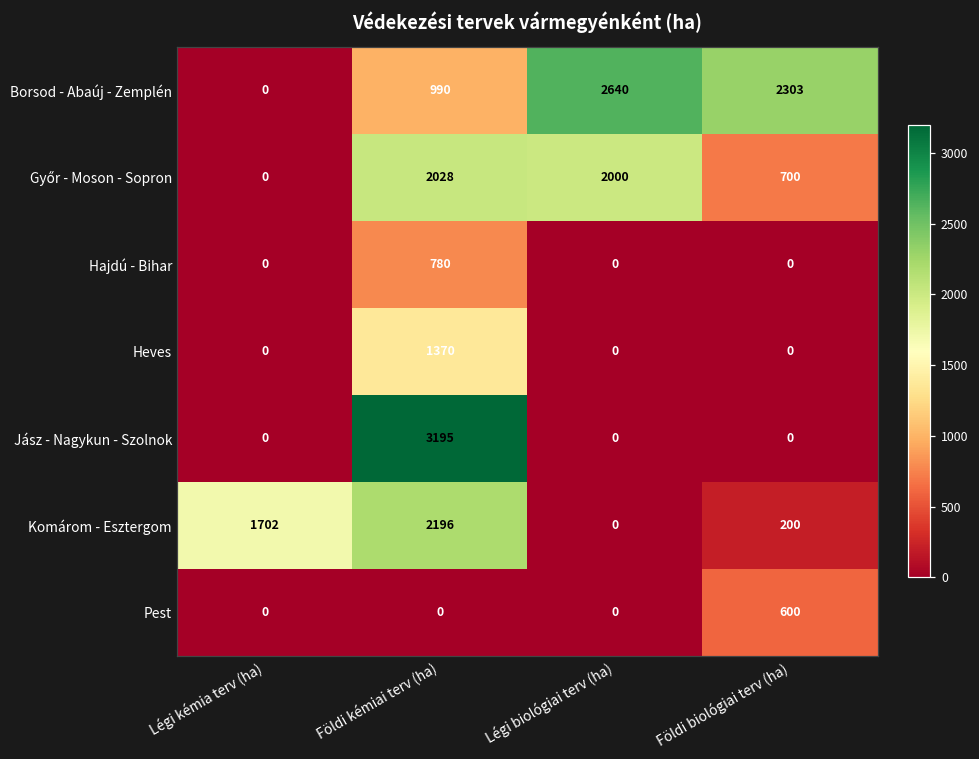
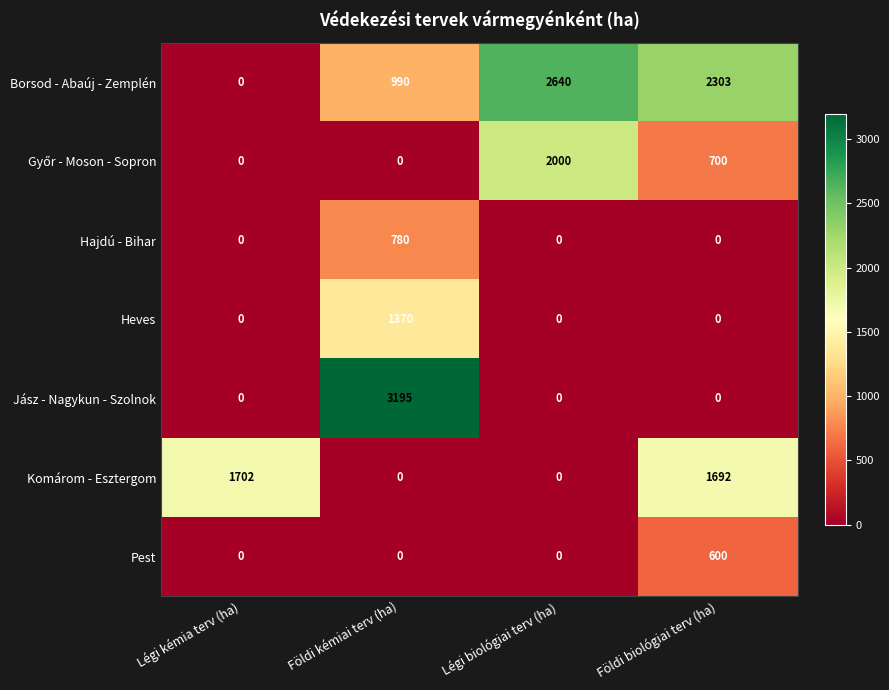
Győr - Moson - Sopron, Földi kémiai terv (ha): 2028 -> 0
Komárom - Esztergom, Földi kémiai terv (ha): 2196 -> 0
Komárom - Esztergom, Földi biológiai terv (ha): 200 -> 1692
